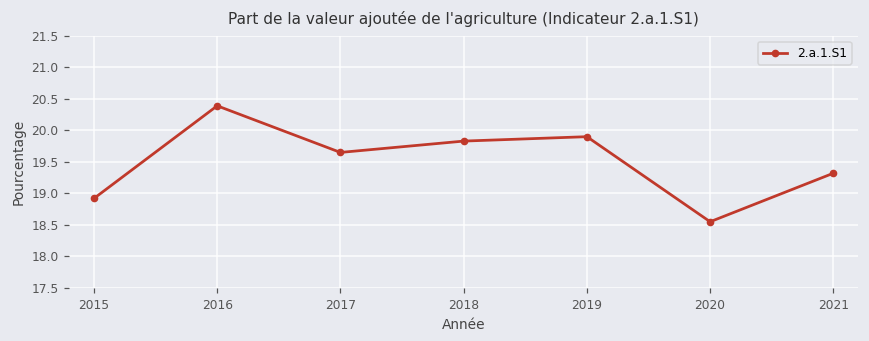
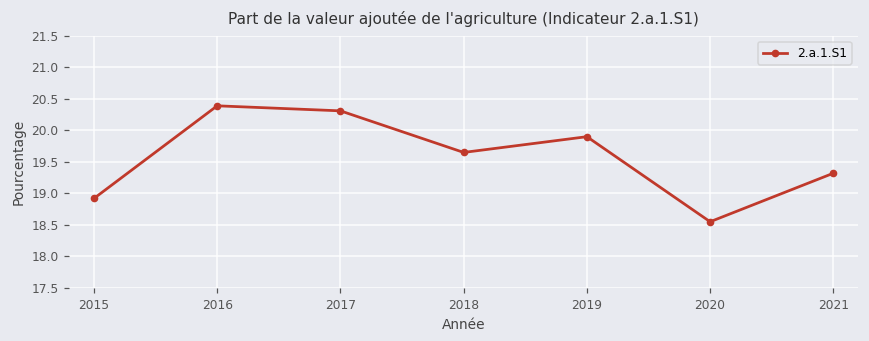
2017: 19.7 -> 20.3
2018: 19.8 -> 19.7
